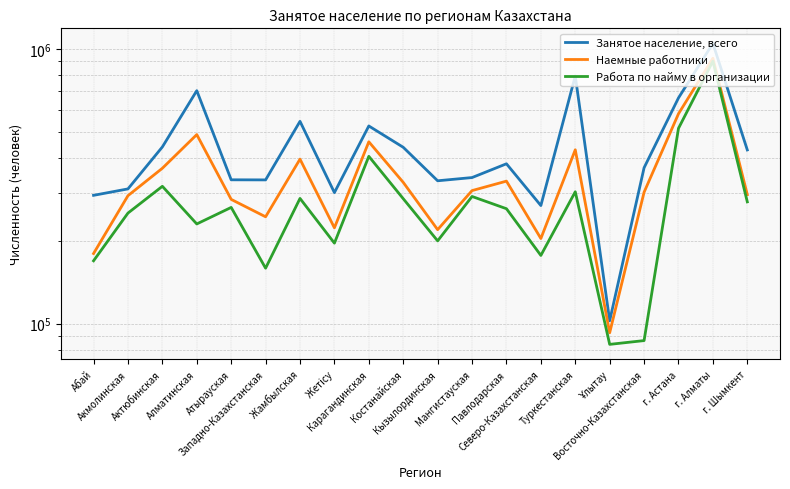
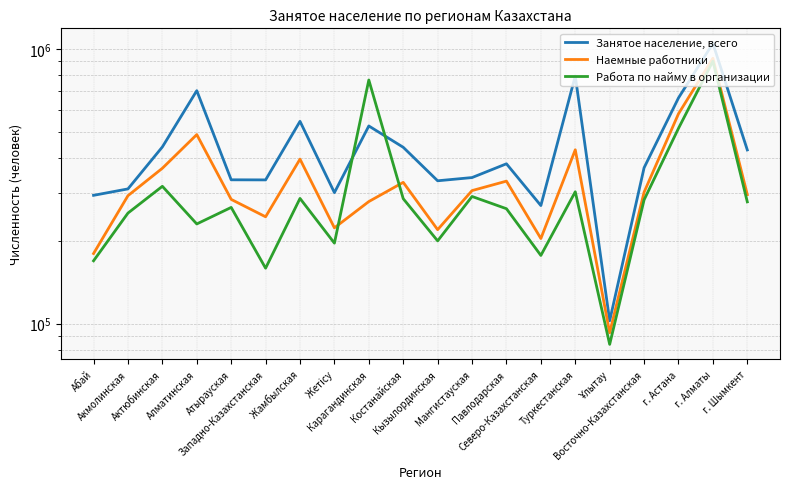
Наемные работники, Карагандинская: 460000 -> 280000
Работа по найму в организации, Карагандинская: 410000 -> 770000
Работа по найму в организации, Восточно-Казахстанская: 87000 -> 280000
